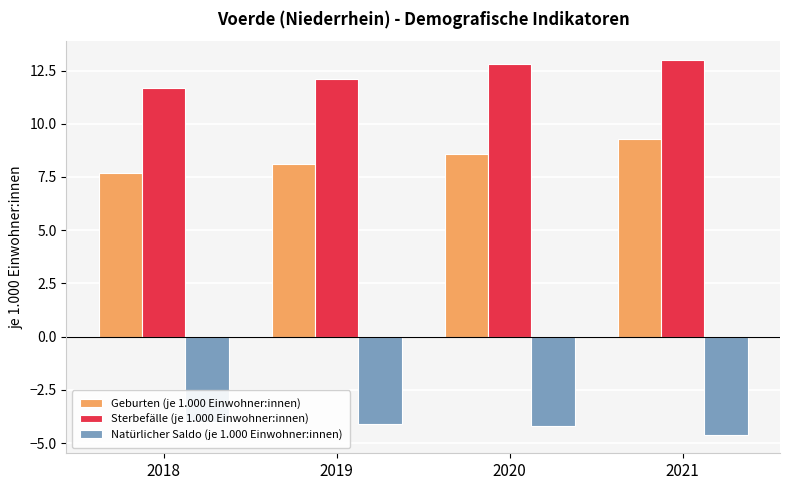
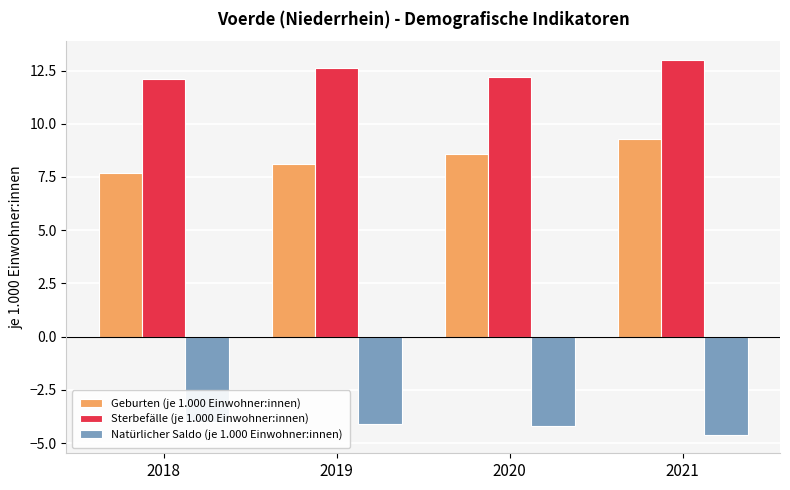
Sterbefälle (je 1.000 Einwohner:innen), 2018: 11.7 -> 12.1
Sterbefälle (je 1.000 Einwohner:innen), 2019: 12.1 -> 12.6
Sterbefälle (je 1.000 Einwohner:innen), 2020: 12.8 -> 12.2
